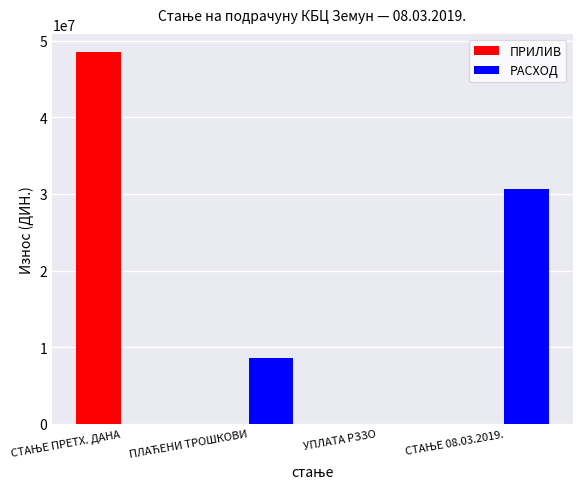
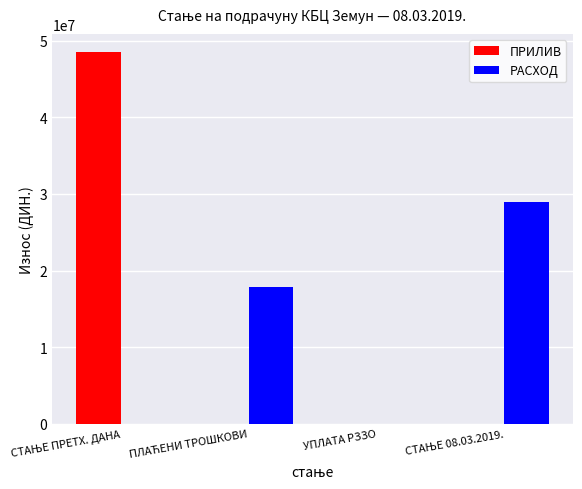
РАСХОД, ПЛАЋЕНИ ТРОШКОВИ: 9000000 -> 18000000
РАСХОД, СТАЊЕ 08.03.2019.: 31000000 -> 29000000
